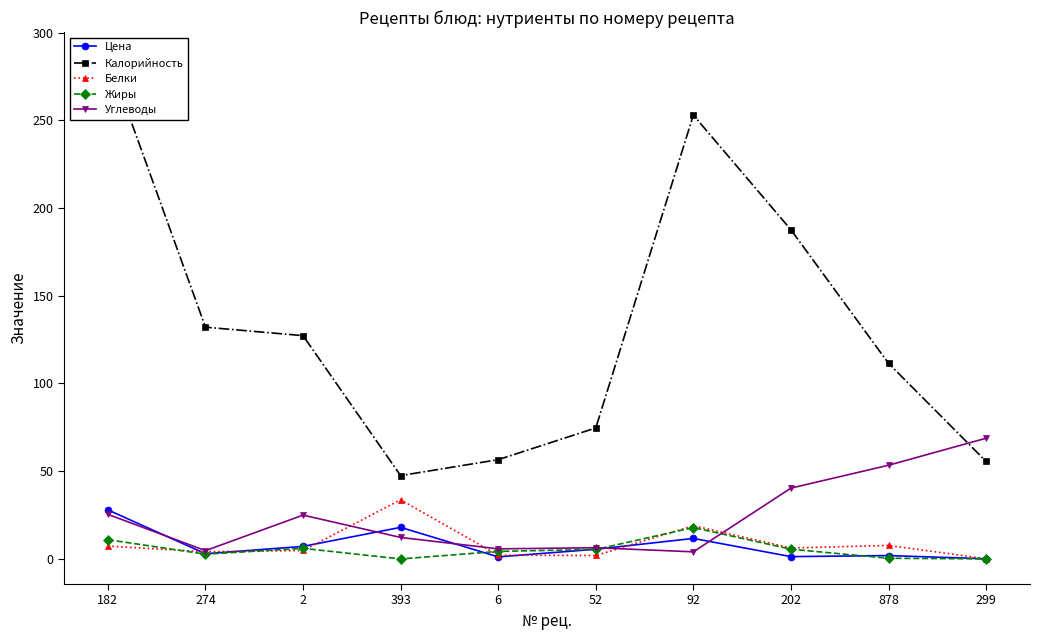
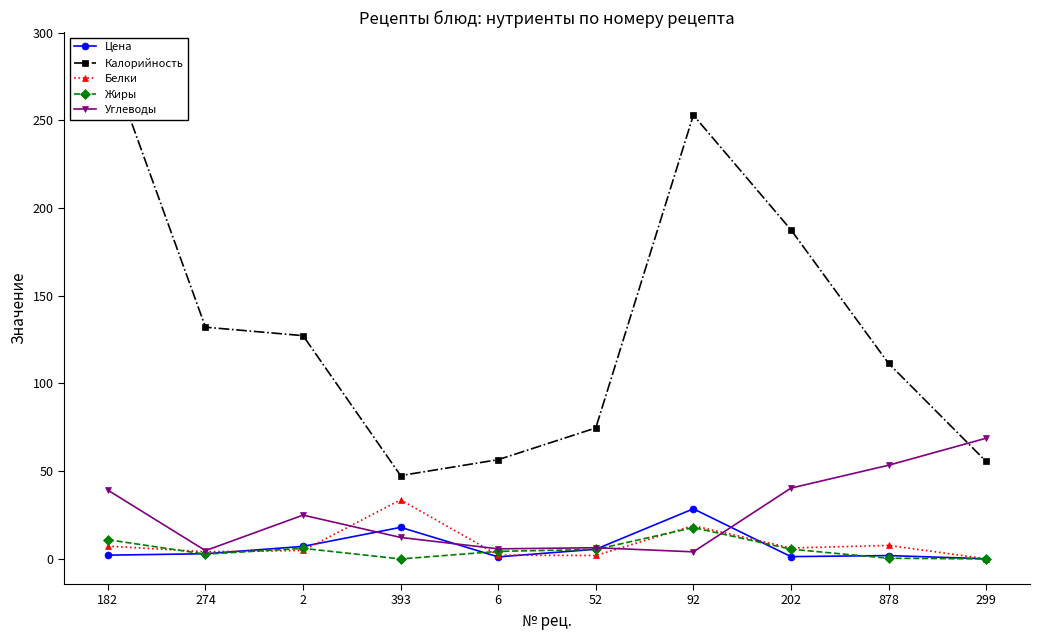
Цена, 182: 28 -> 2
Углеводы, 182: 25 -> 39
Цена, 92: 12 -> 29
